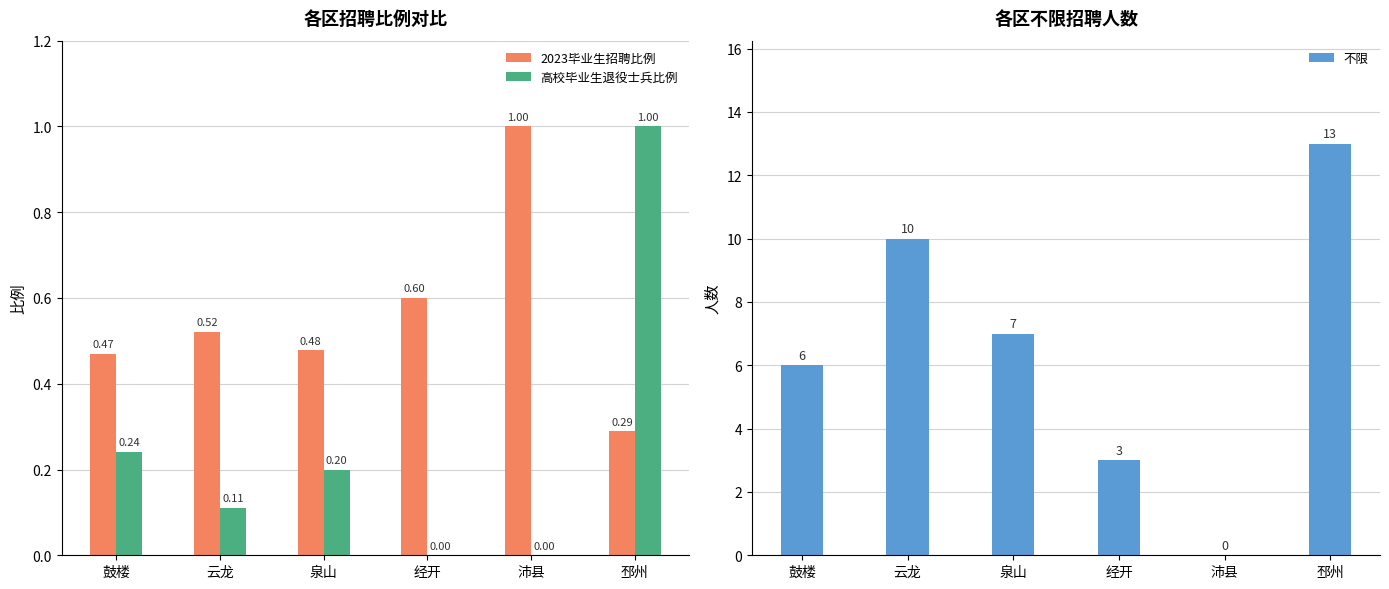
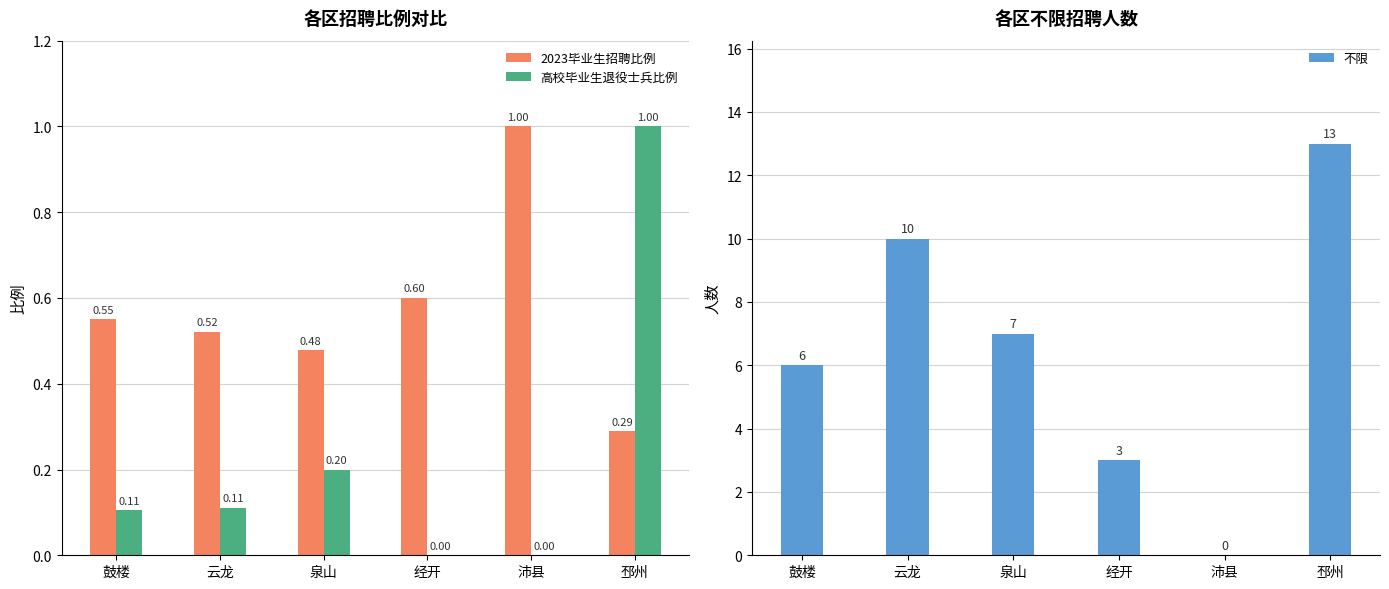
各区招聘比例对比, 2023毕业生招聘比例, 鼓楼: 0.47 -> 0.55
各区招聘比例对比, 高校毕业生退役士兵比例, 鼓楼: 0.24 -> 0.11
